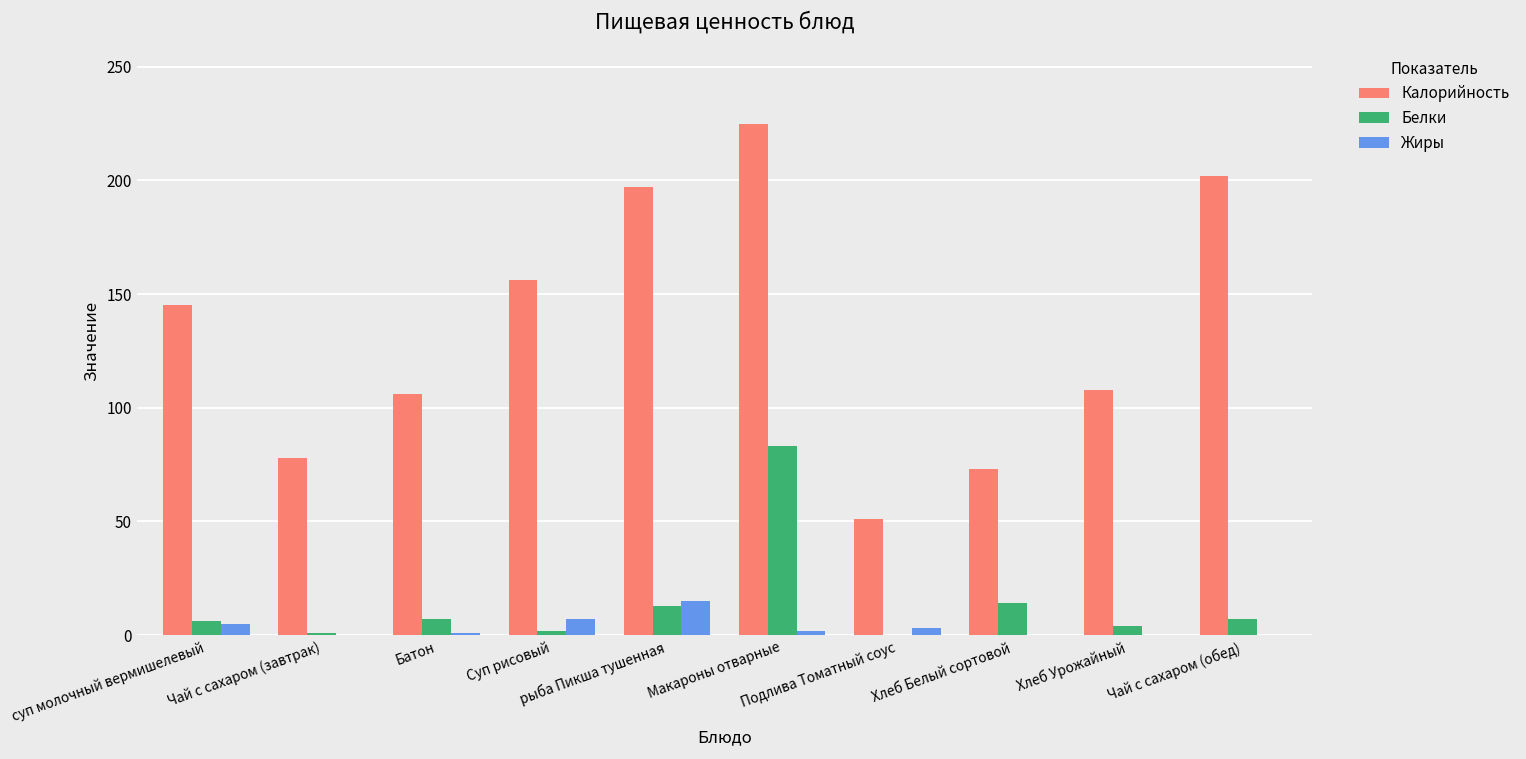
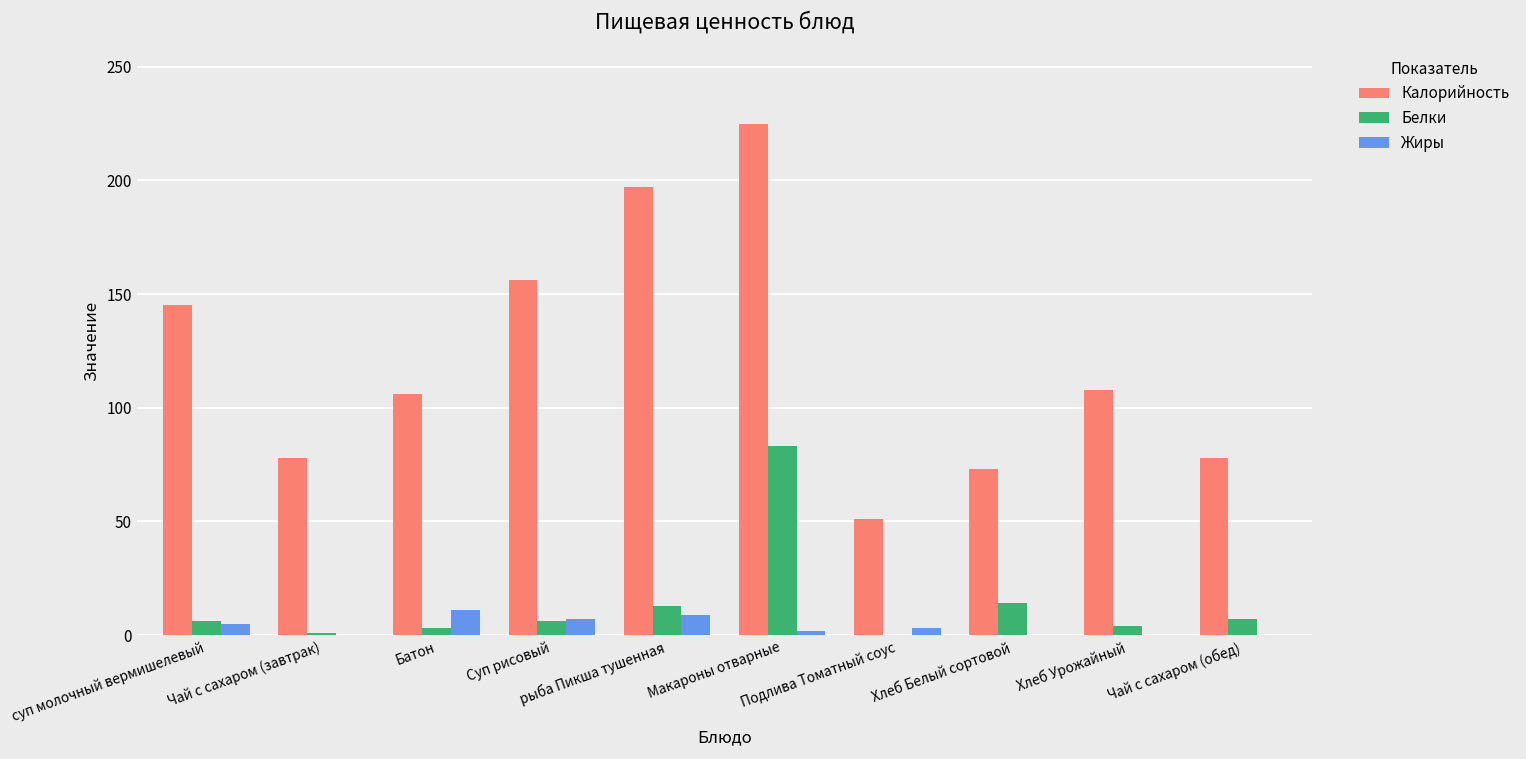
Белки, Батон: 7 -> 3
Жиры, Батон: 1 -> 11
Белки, Суп рисовый: 2 -> 6
Жиры, рыба Пикша тушенная: 15 -> 9
Калорийность, Чай с сахаром (обед): 202 -> 78
